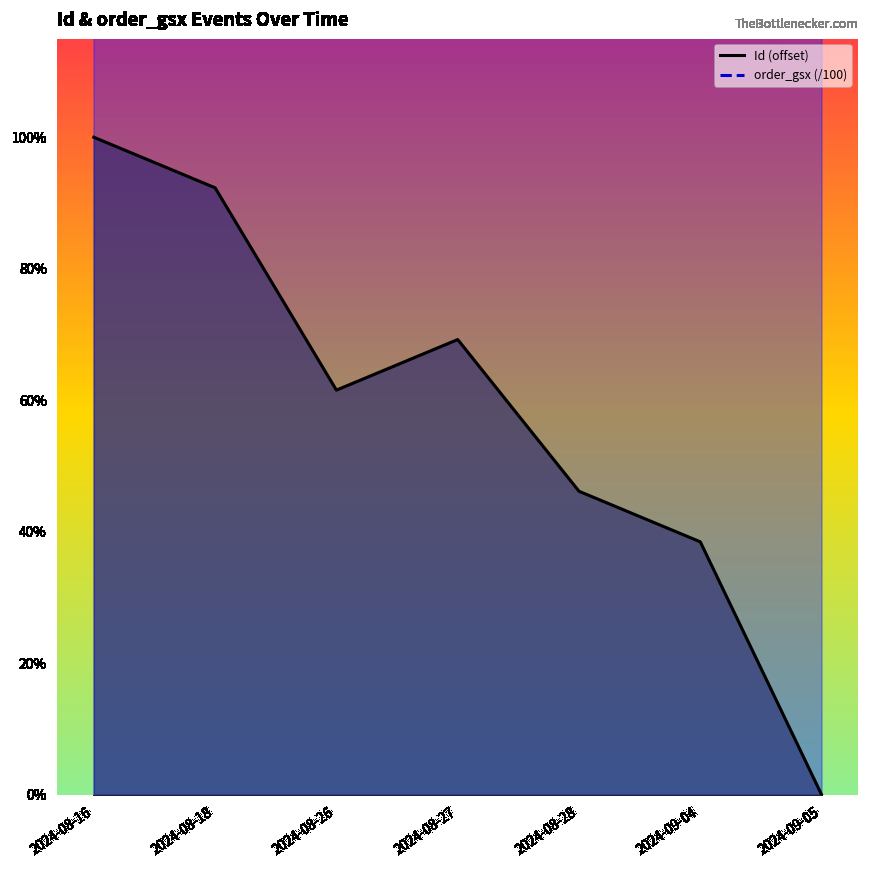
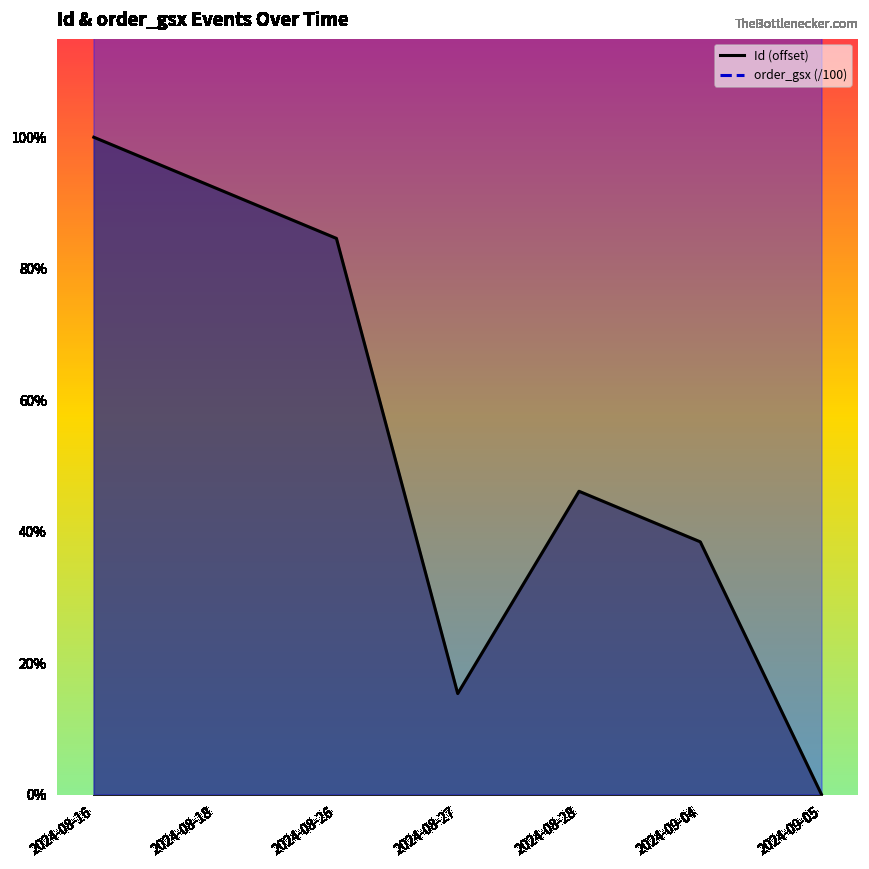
Id (offset), 2024-08-26: 62% -> 85%
Id (offset), 2024-08-27: 69% -> 15%
